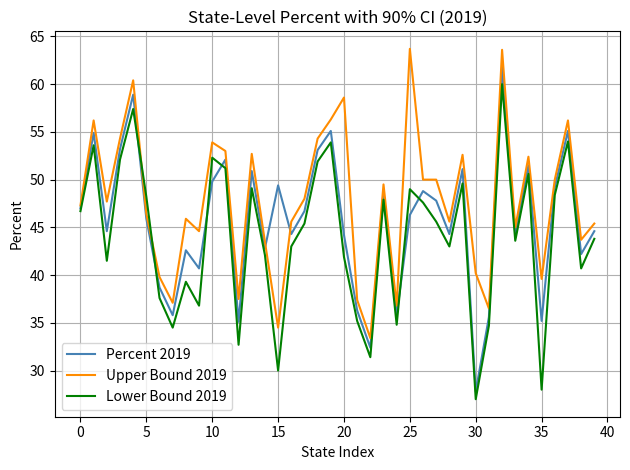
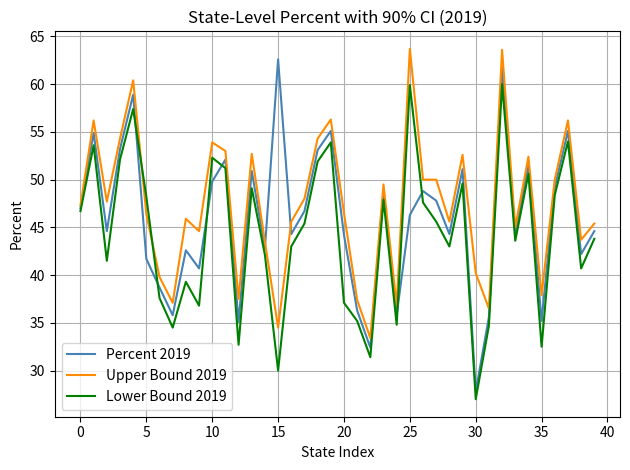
Percent 2019, 5: 46 -> 42
Percent 2019, 15: 49 -> 63
Upper Bound 2019, 20: 59 -> 47
Lower Bound 2019, 20: 42 -> 37
Lower Bound 2019, 25: 49 -> 60
Upper Bound 2019, 35: 40 -> 38
Lower Bound 2019, 35: 28 -> 33
